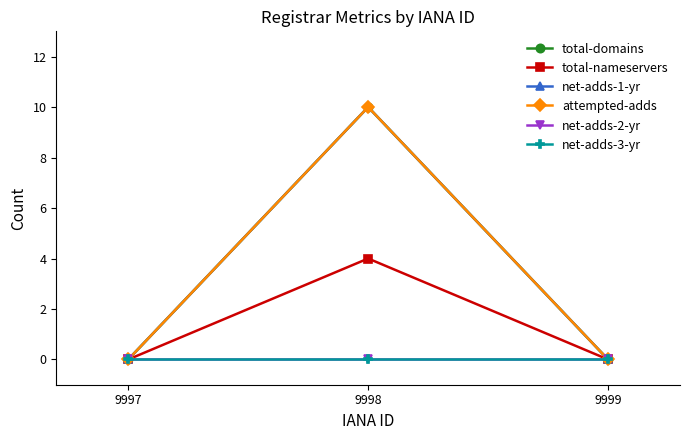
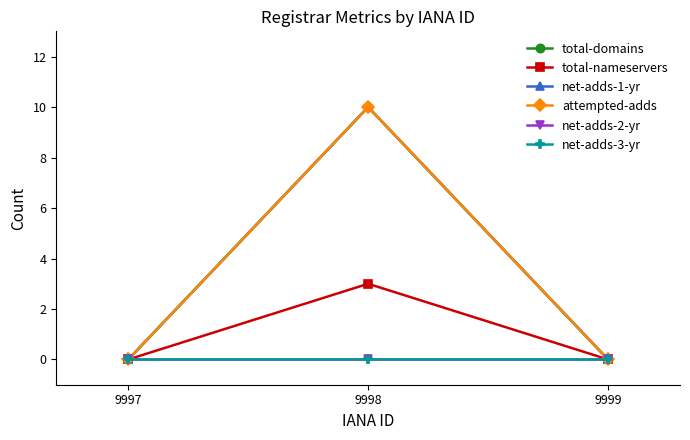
total-nameservers, 9998: 4 -> 3
